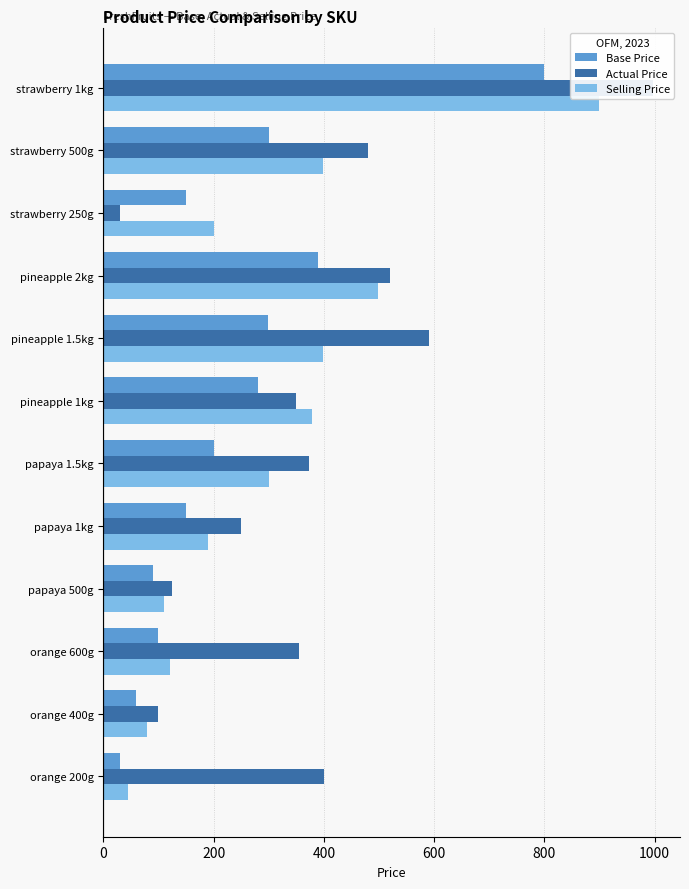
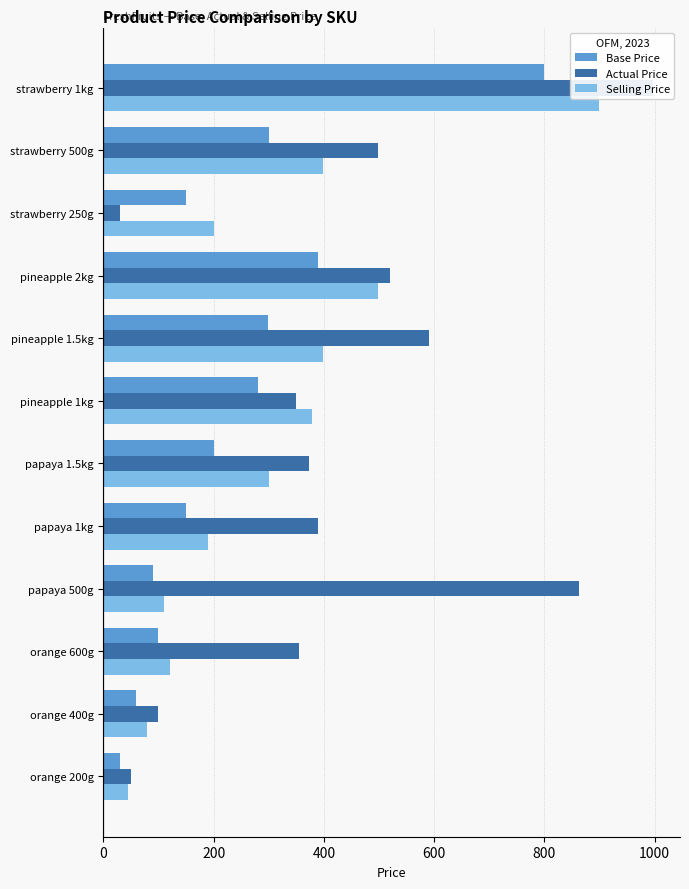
Actual Price, strawberry 500g: 480 -> 500
Actual Price, papaya 1kg: 250 -> 390
Actual Price, papaya 500g: 120 -> 860
Actual Price, orange 200g: 400 -> 50
